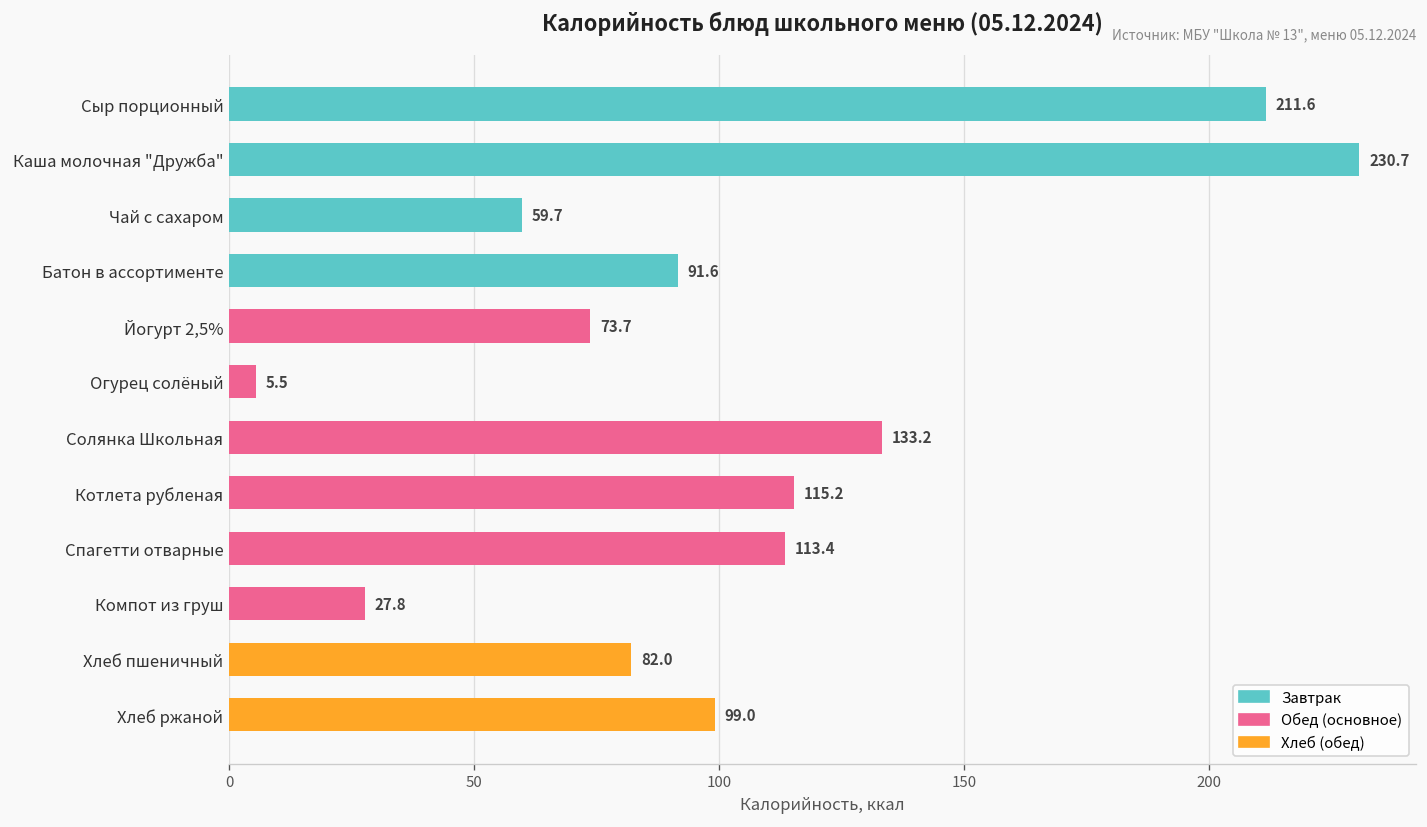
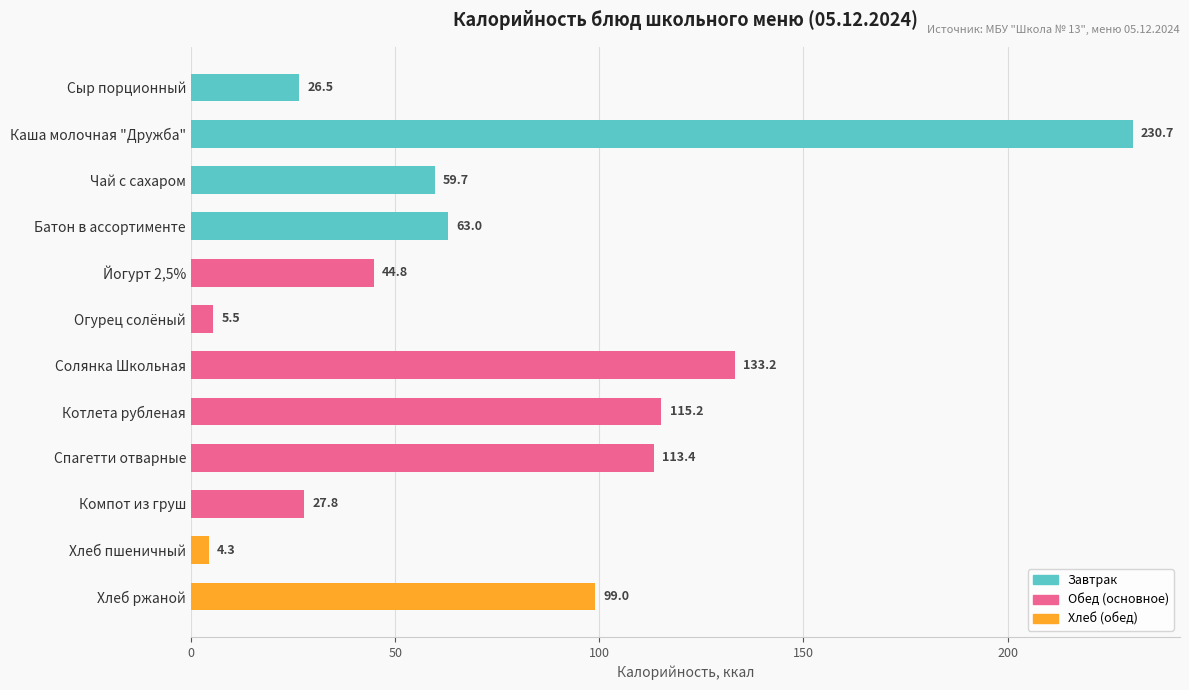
Сыр порционный: 211.6 -> 26.5
Батон в ассортименте: 91.6 -> 63.0
Йогурт 2,5%: 73.7 -> 44.8
Хлеб пшеничный: 82.0 -> 4.3
